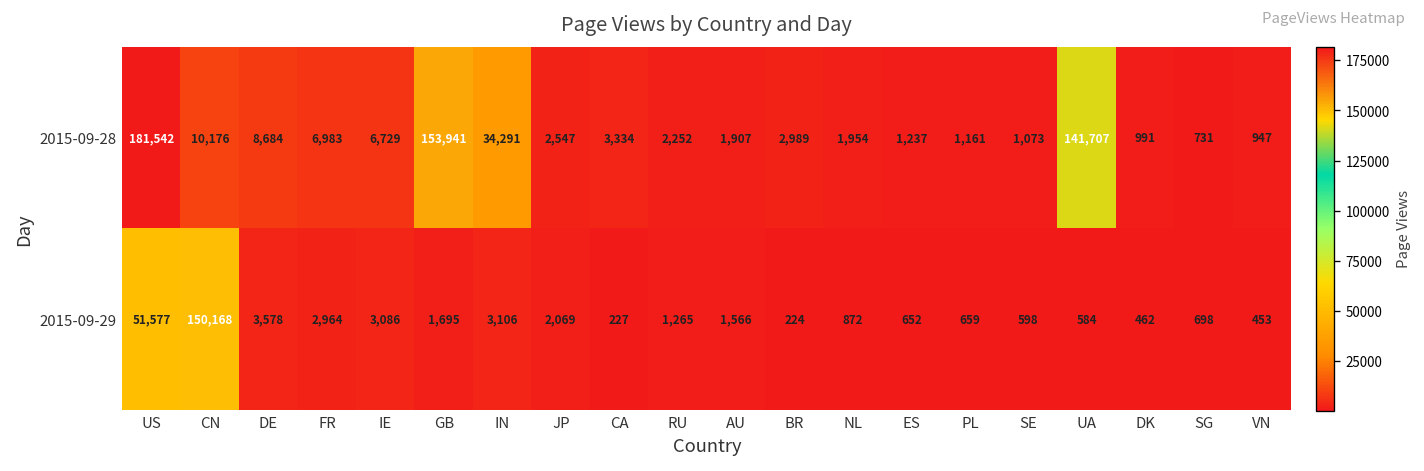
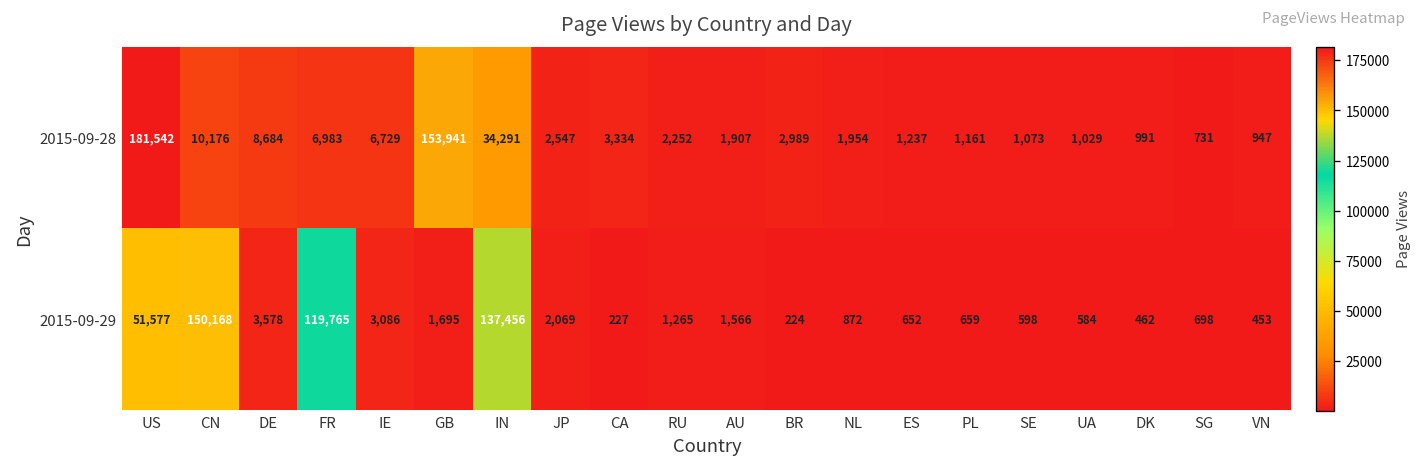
2015-09-28, UA: 141,707 -> 1,029
2015-09-29, FR: 2,964 -> 119,765
2015-09-29, IN: 3,106 -> 137,456
